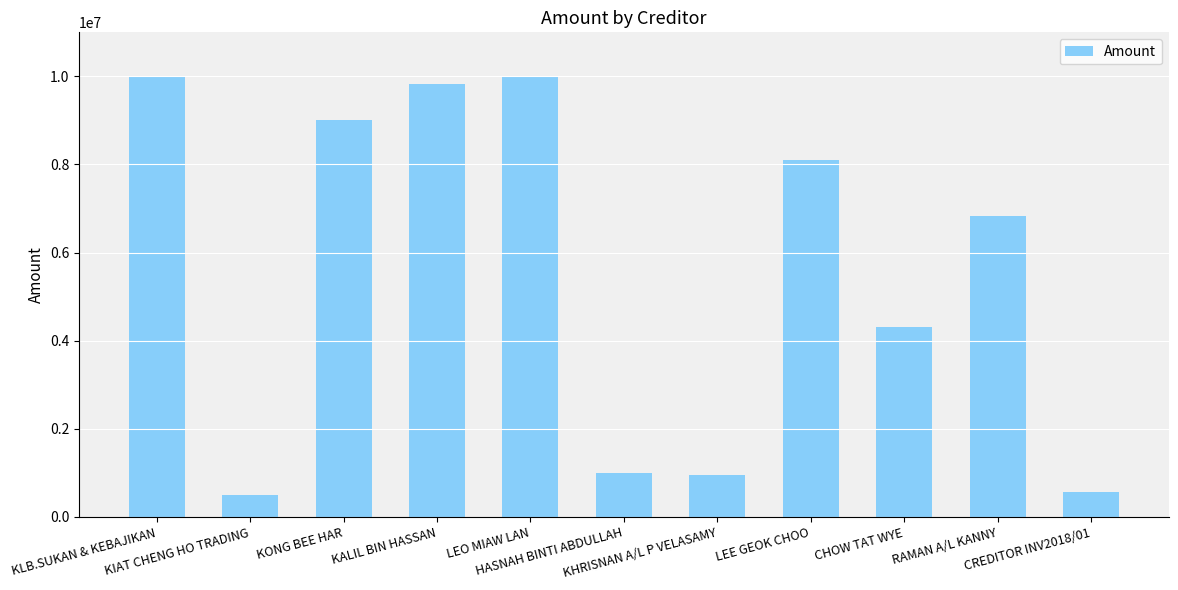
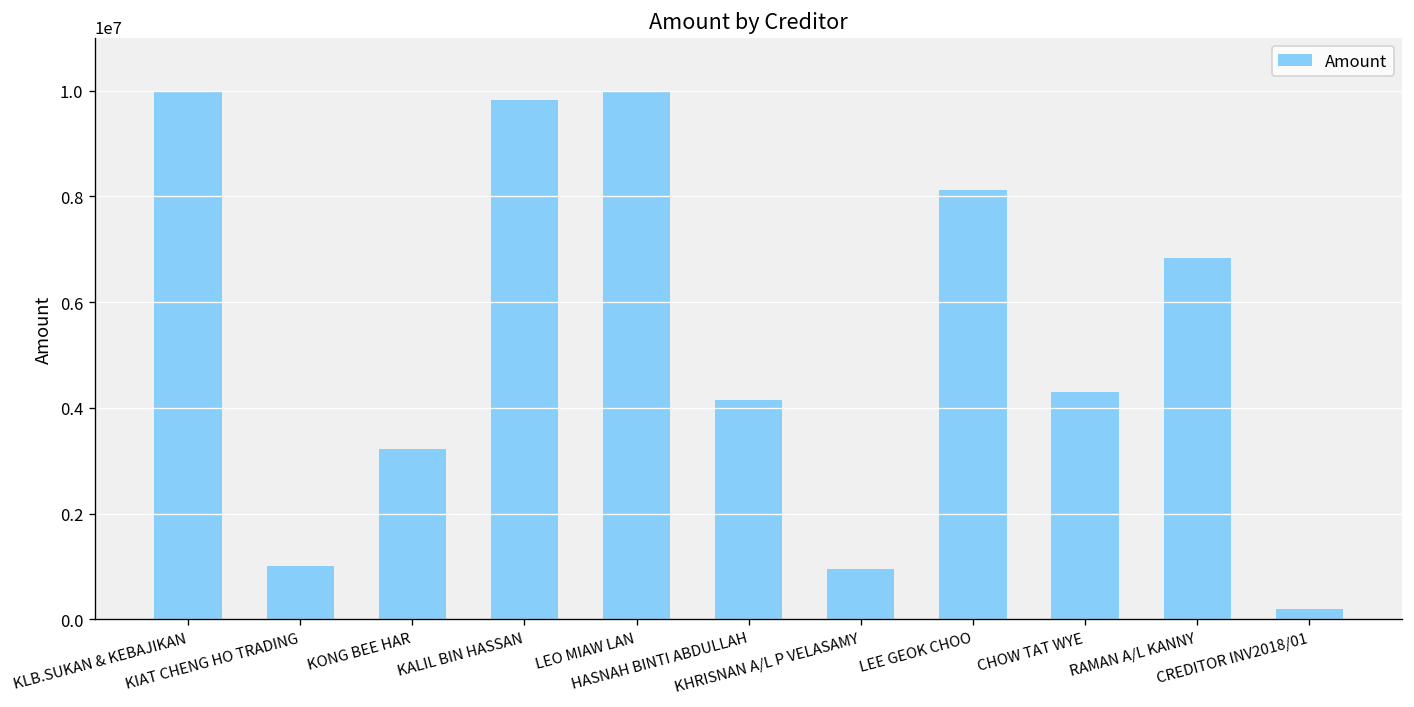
KIAT CHENG HO TRADING: 500000 -> 1000000
KONG BEE HAR: 9000000 -> 3200000
HASNAH BINTI ABDULLAH: 1000000 -> 4200000
CREDITOR INV2018/01: 600000 -> 200000
